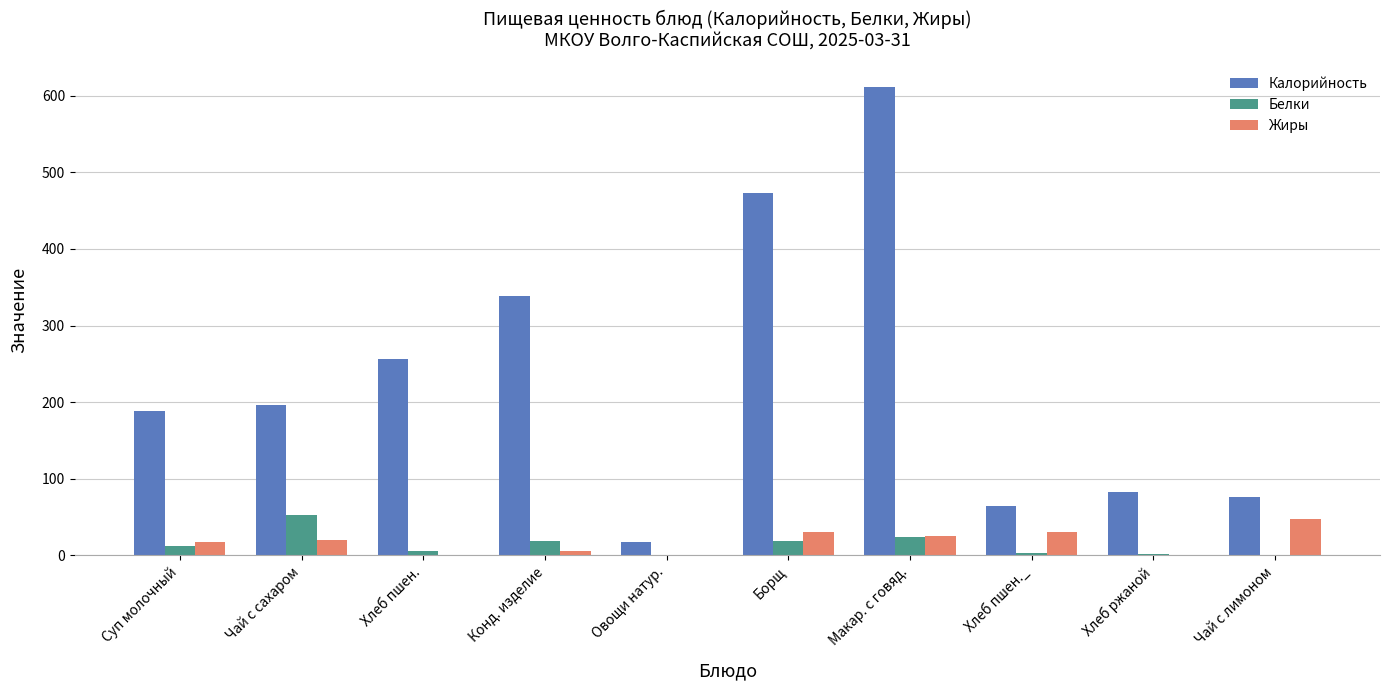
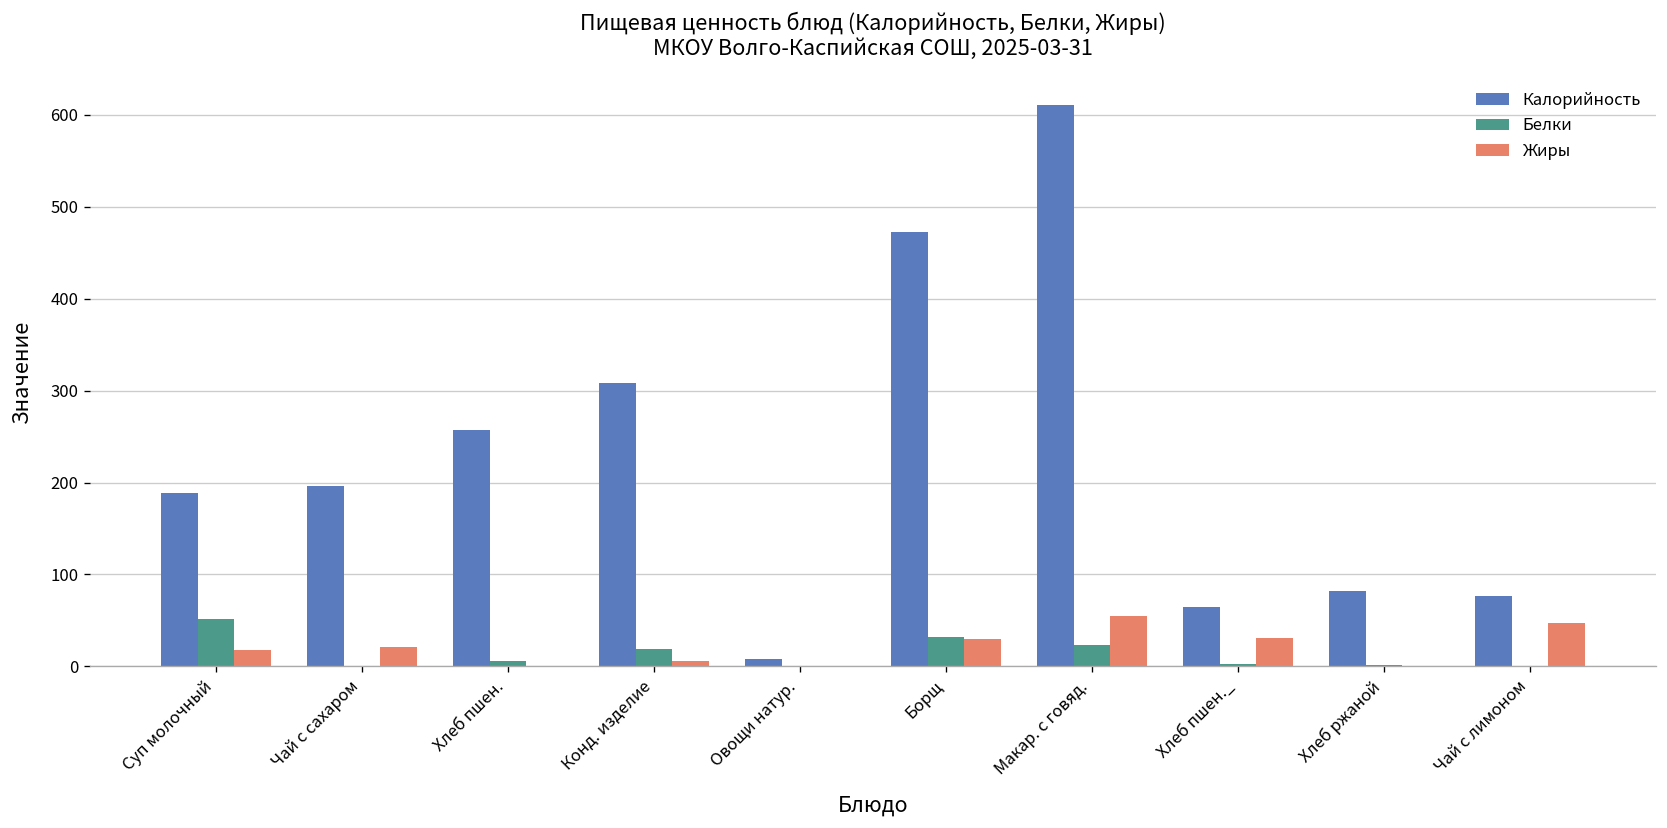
Белки, Суп молочный: 10 -> 50
Белки, Чай с сахаром: 50 -> 0
Калорийность, Конд. изделие: 340 -> 310
Калорийность, Овощи натур.: 20 -> 10
Белки, Борщ: 20 -> 30
Жиры, Макар. с говяд.: 30 -> 50
